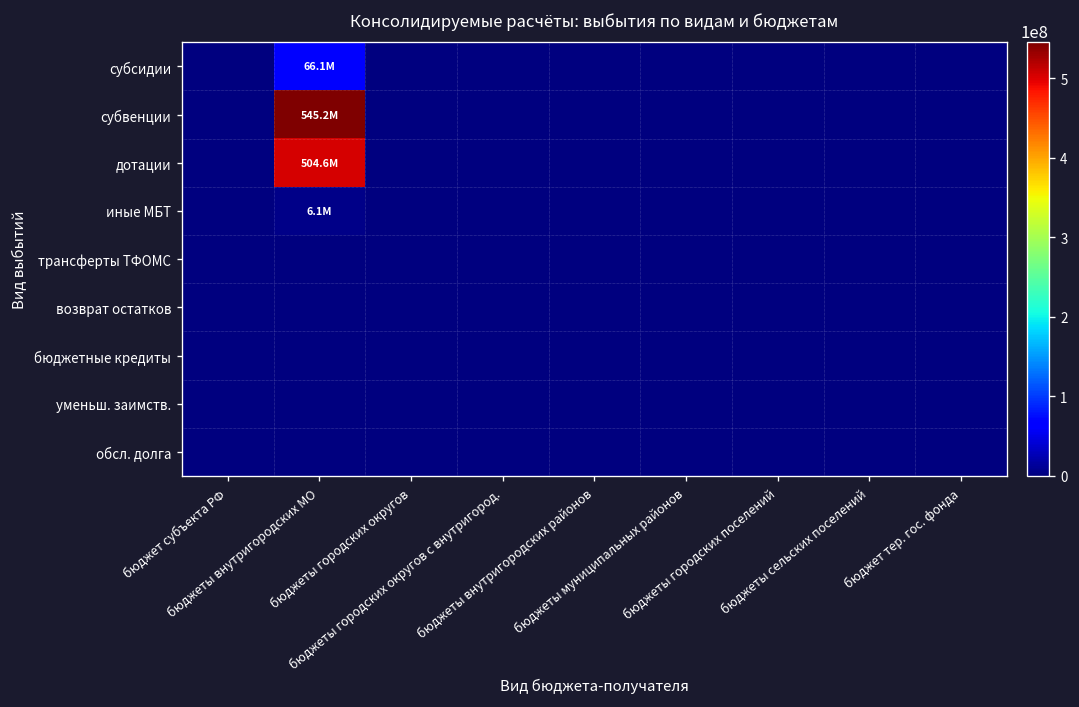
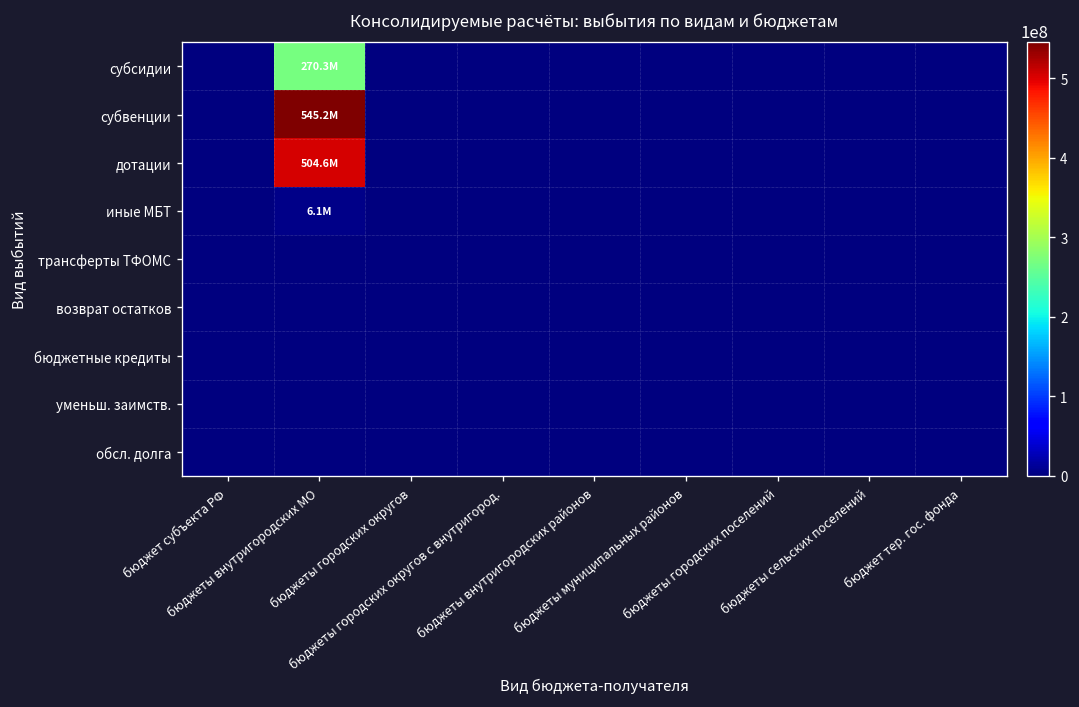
субсидии, бюджеты внутригородских МО: 66.1M -> 270.3M
